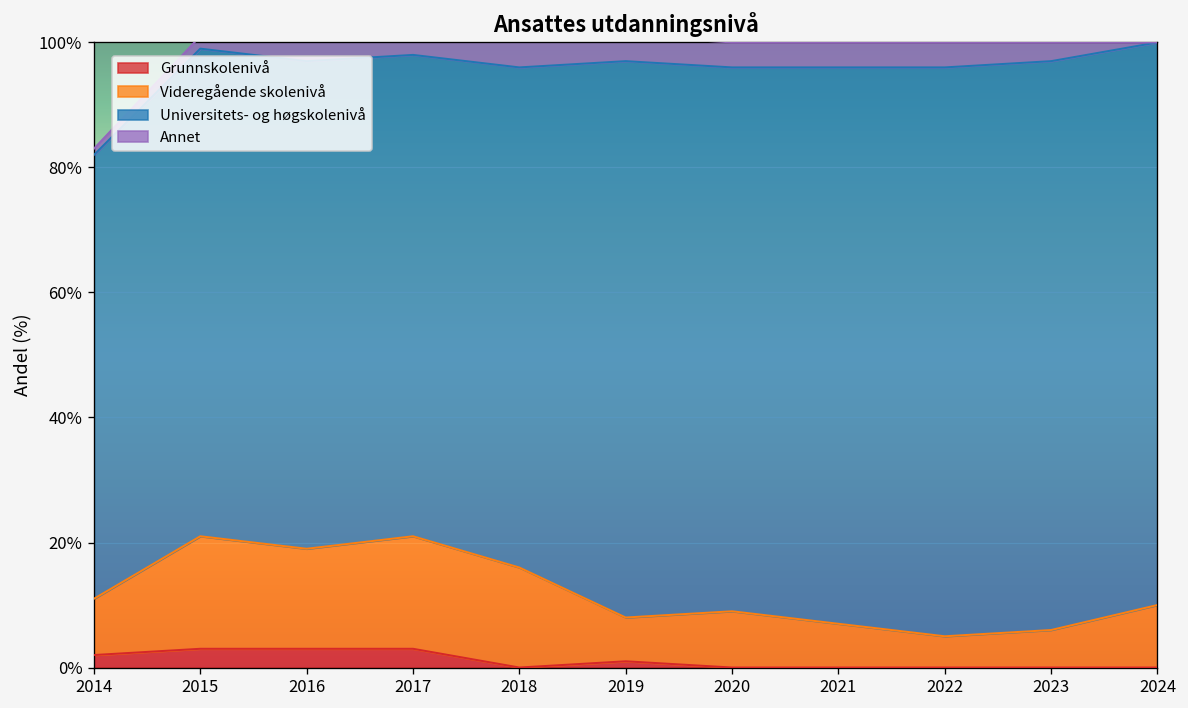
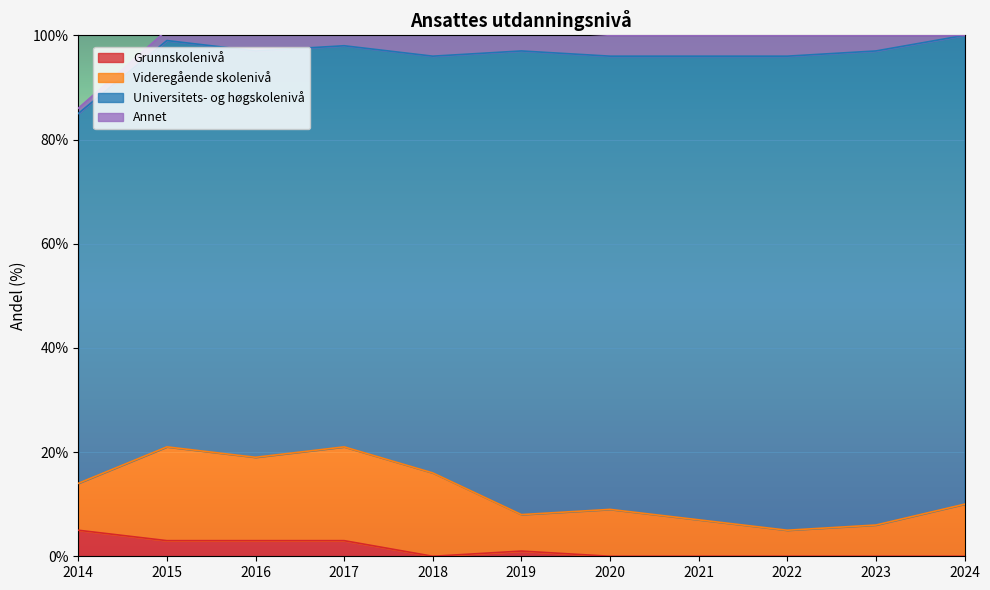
Grunnskolenivå, 2014: 2% -> 5%
